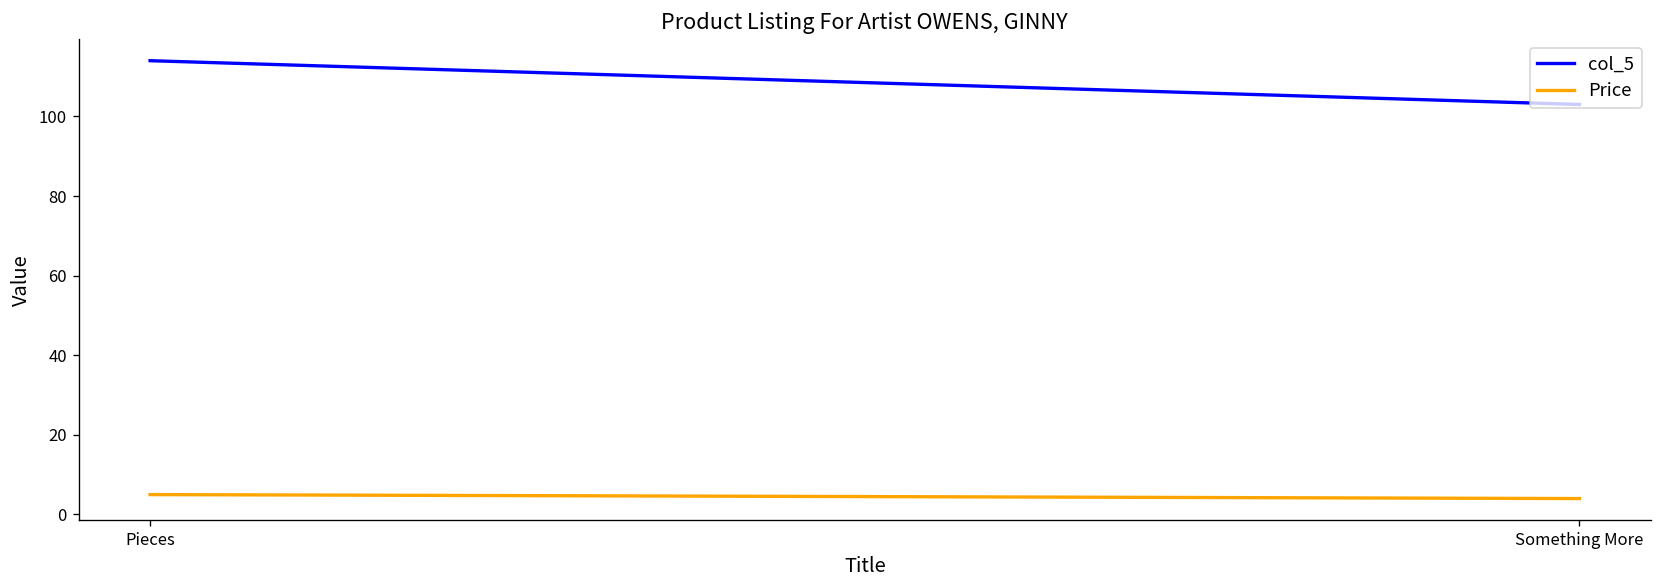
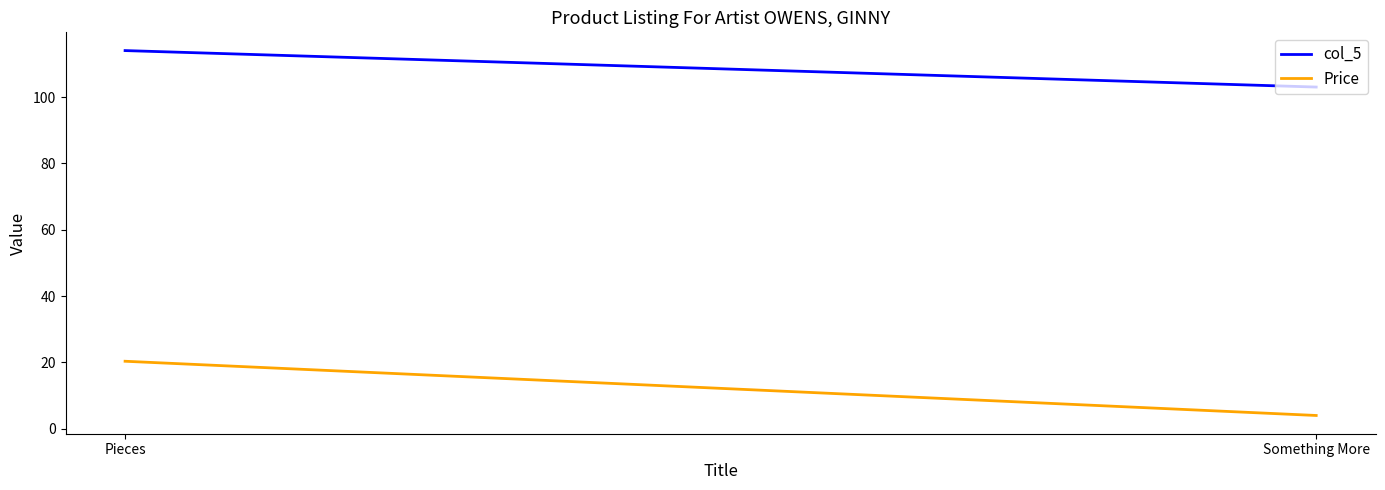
Price, Pieces: 5 -> 20
